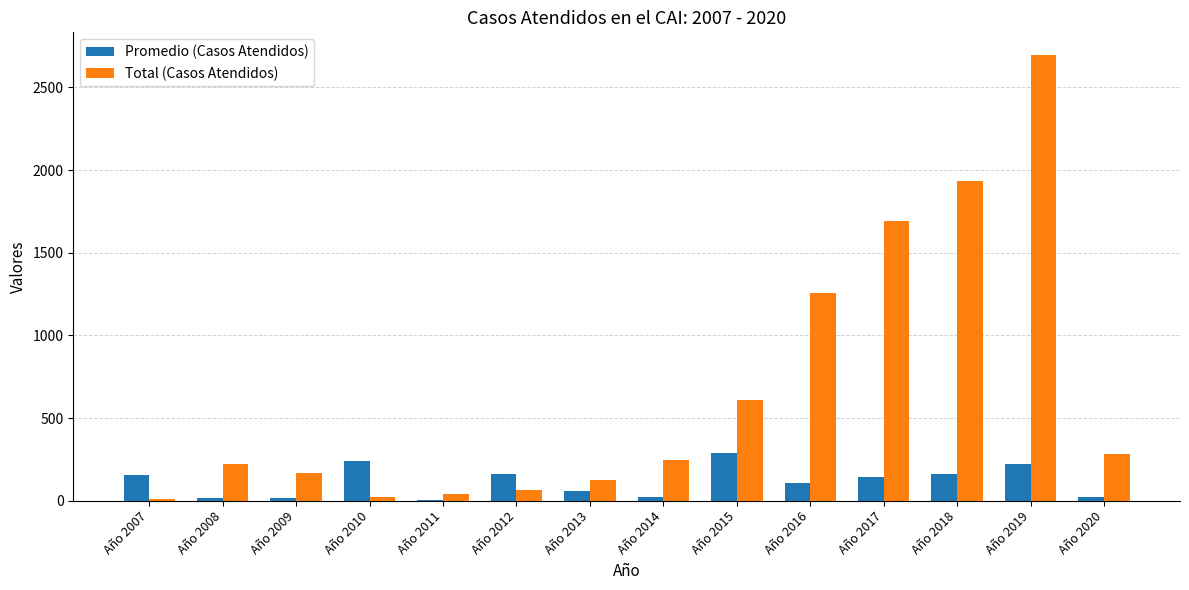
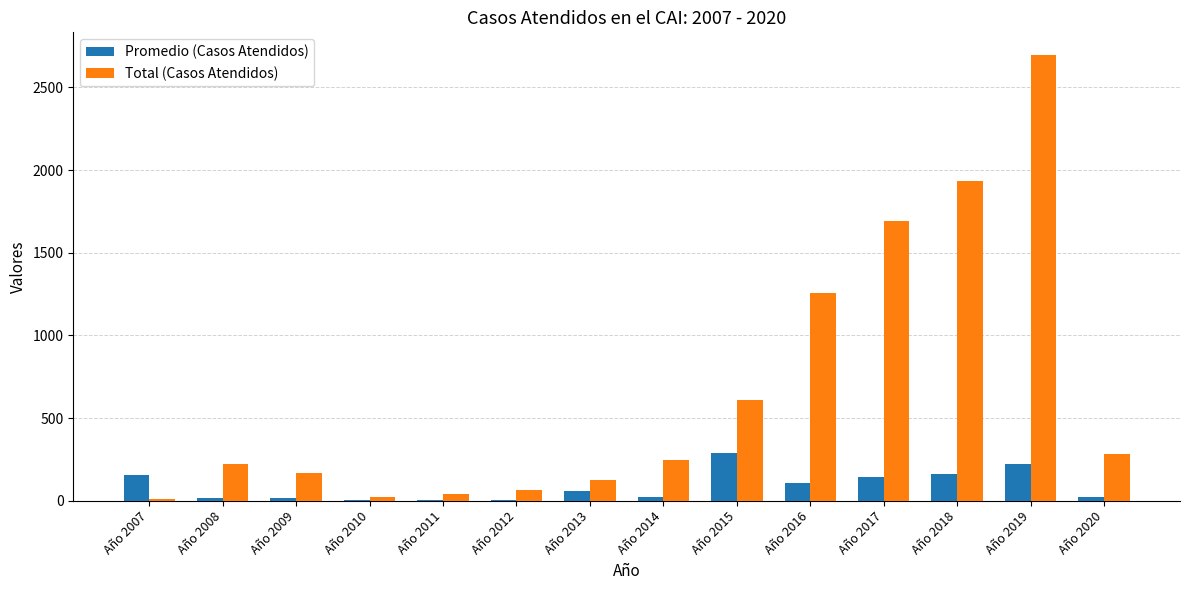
Promedio (Casos Atendidos), Año 2010: 240 -> 0
Promedio (Casos Atendidos), Año 2012: 160 -> 10
